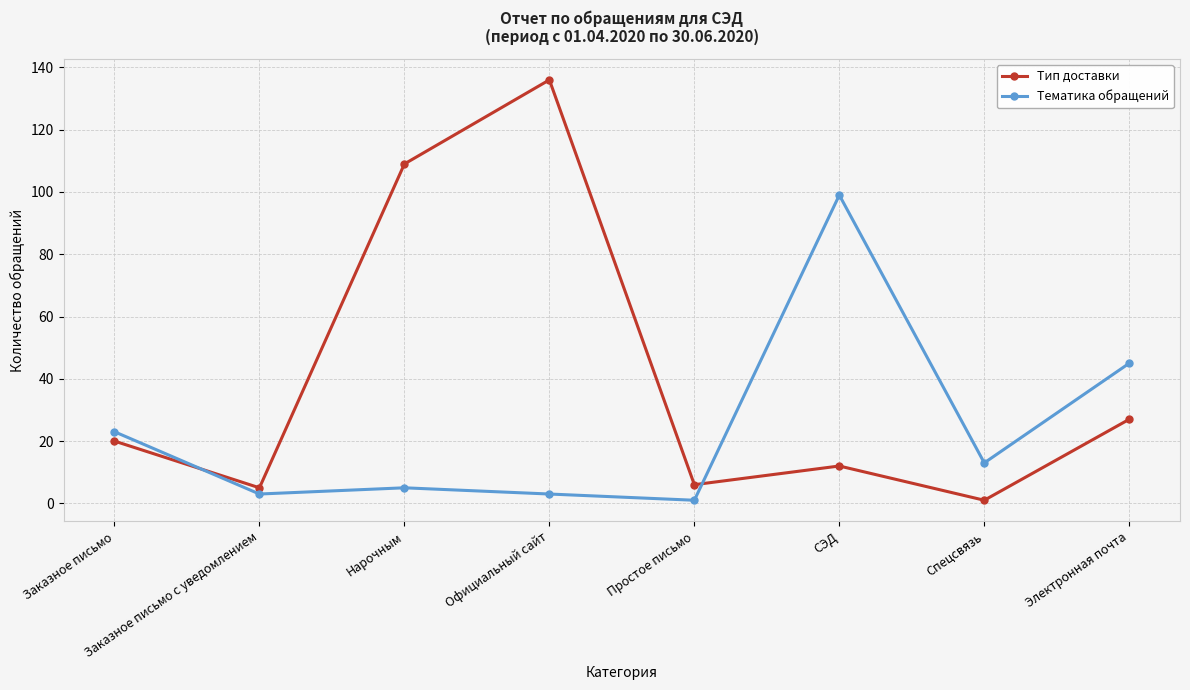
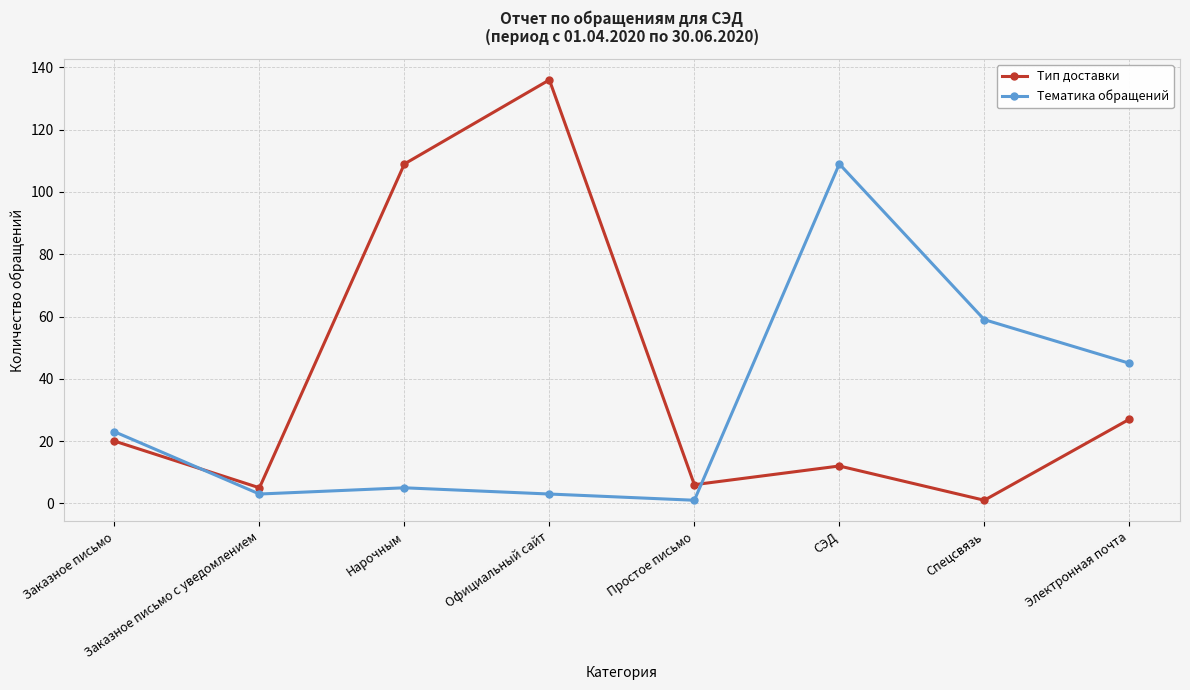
Тематика обращений, СЭД: 99 -> 109
Тематика обращений, Спецсвязь: 13 -> 59
